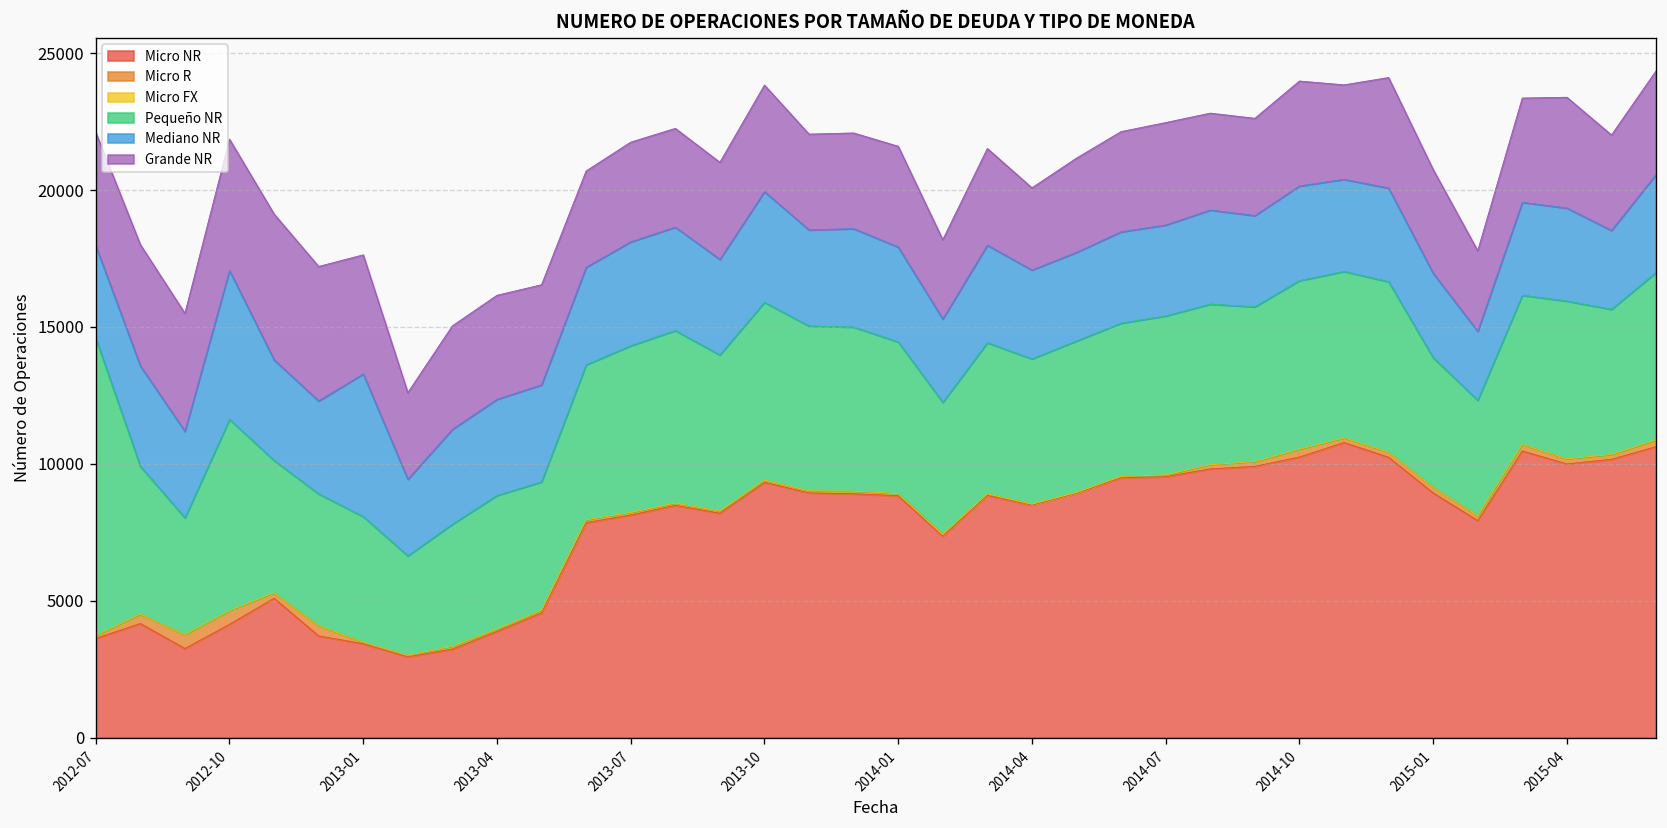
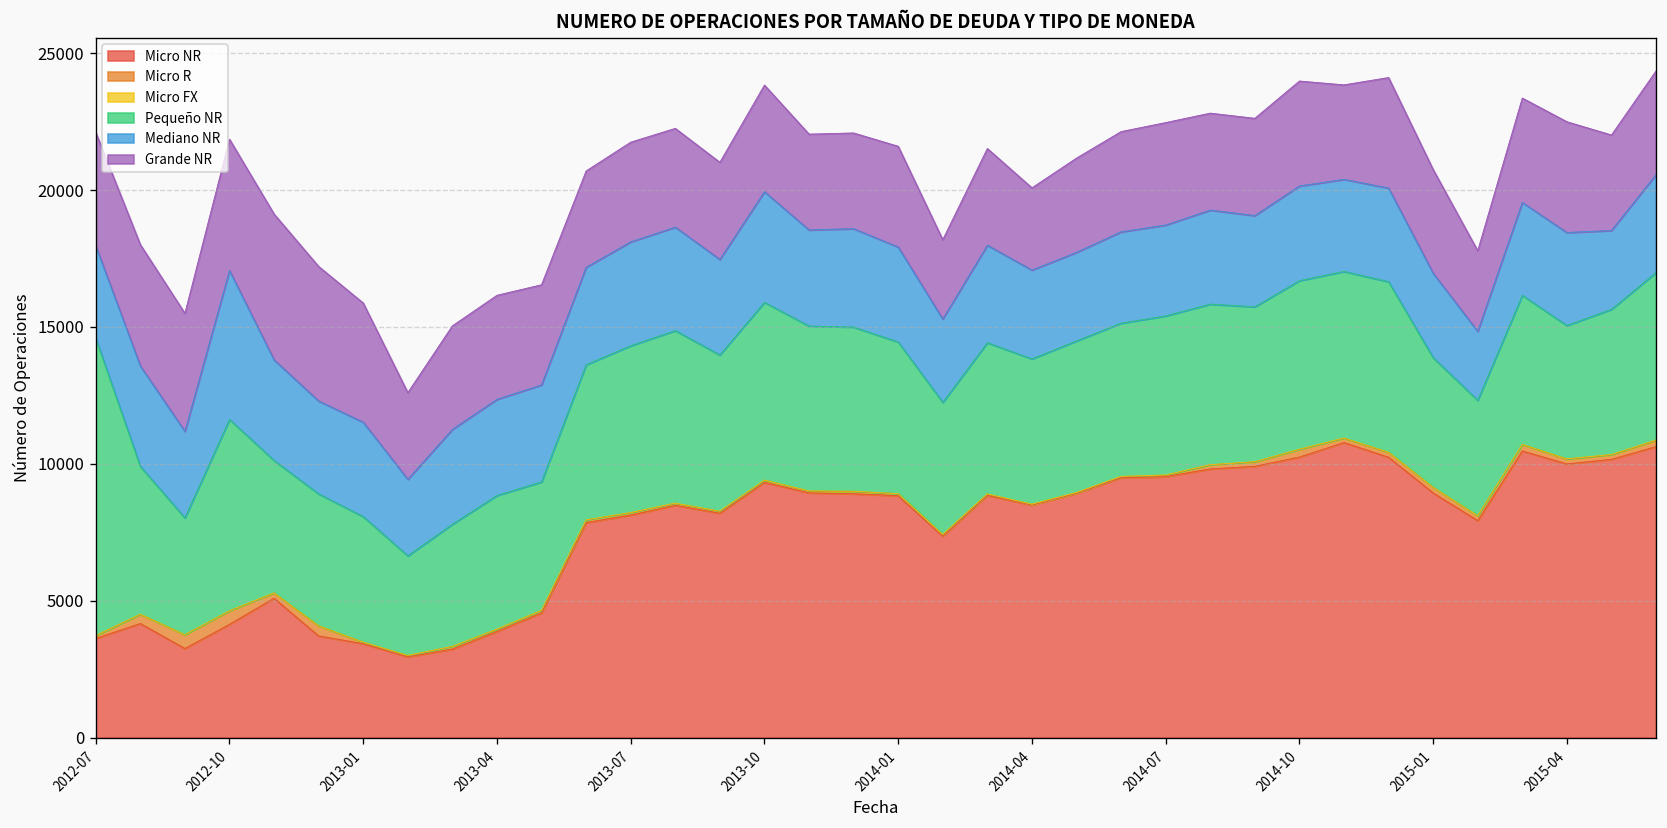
Mediano NR, 2013-01: 5200 -> 3400
Pequeño NR, 2015-04: 5800 -> 4900
